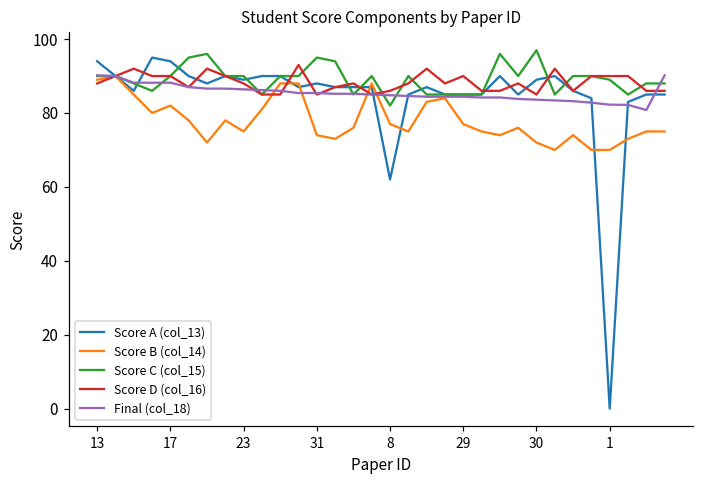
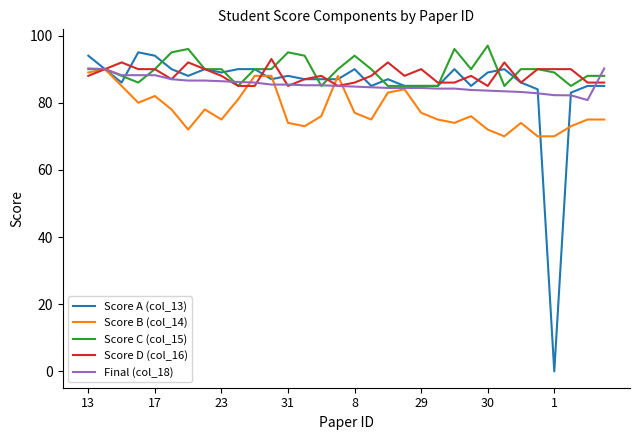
Score A (col_13), 8: 62 -> 90
Score C (col_15), 8: 82 -> 94
